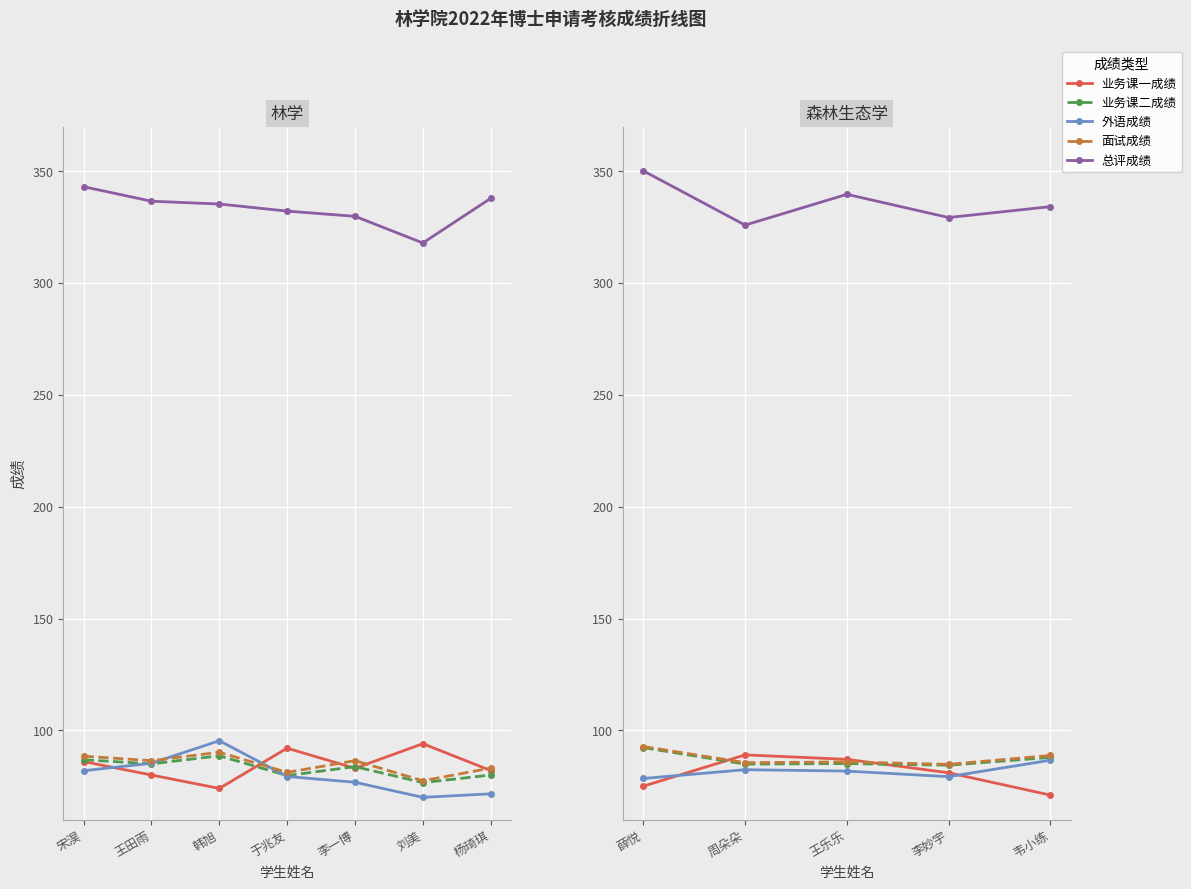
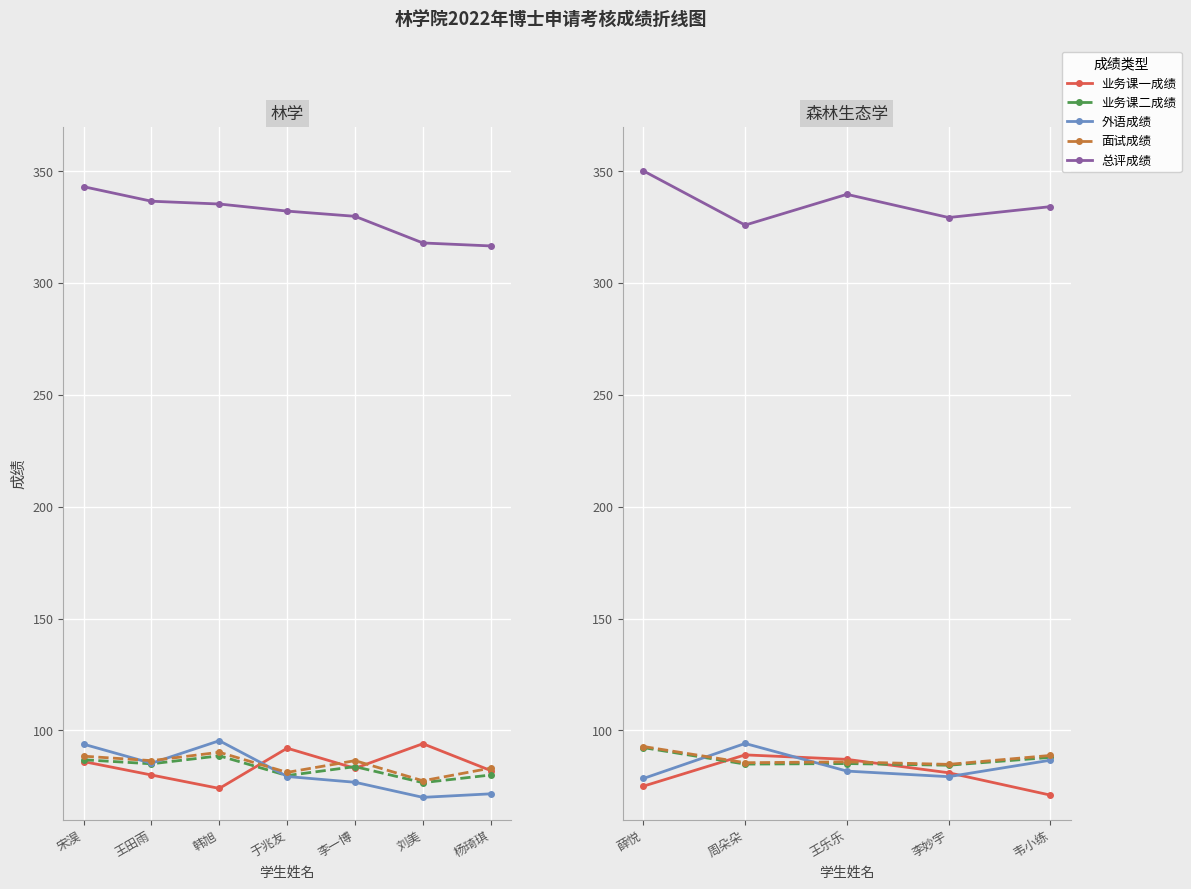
林学, 外语成绩, 宋淏: 82 -> 94
林学, 总评成绩, 杨琦琪: 338 -> 317
森林生态学, 外语成绩, 周朵朵: 82 -> 94
